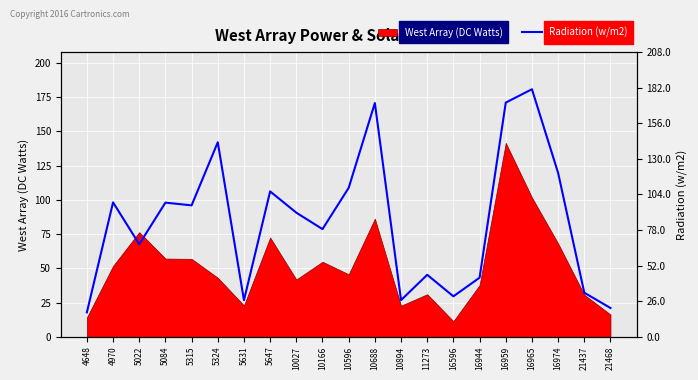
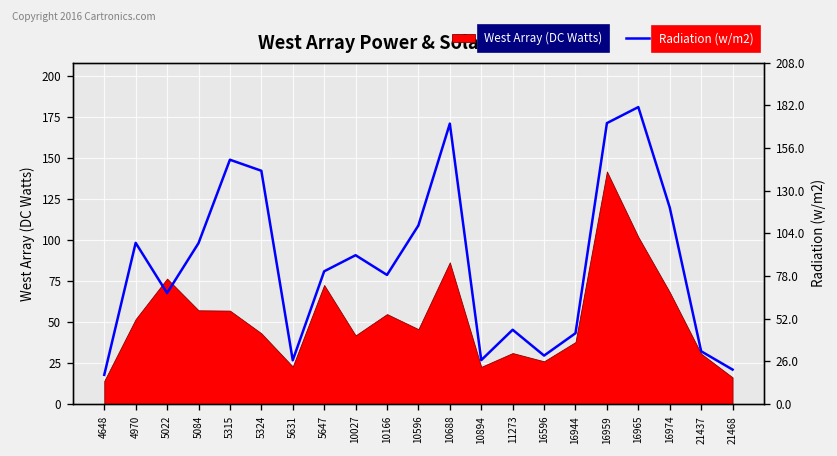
Radiation (w/m2), 5315: 96 -> 149
Radiation (w/m2), 5647: 106 -> 81
West Array (DC Watts), 16596: 11 -> 26
